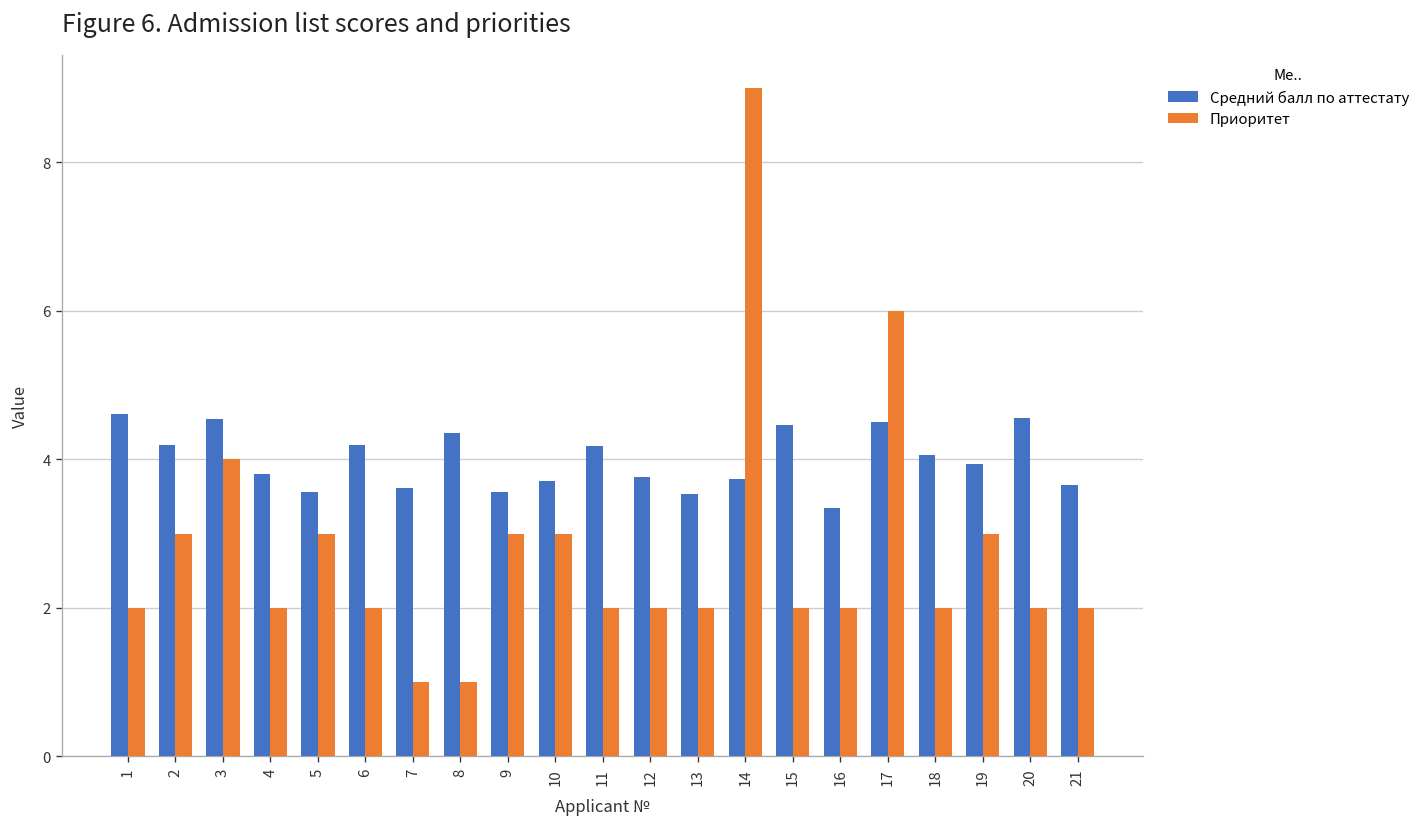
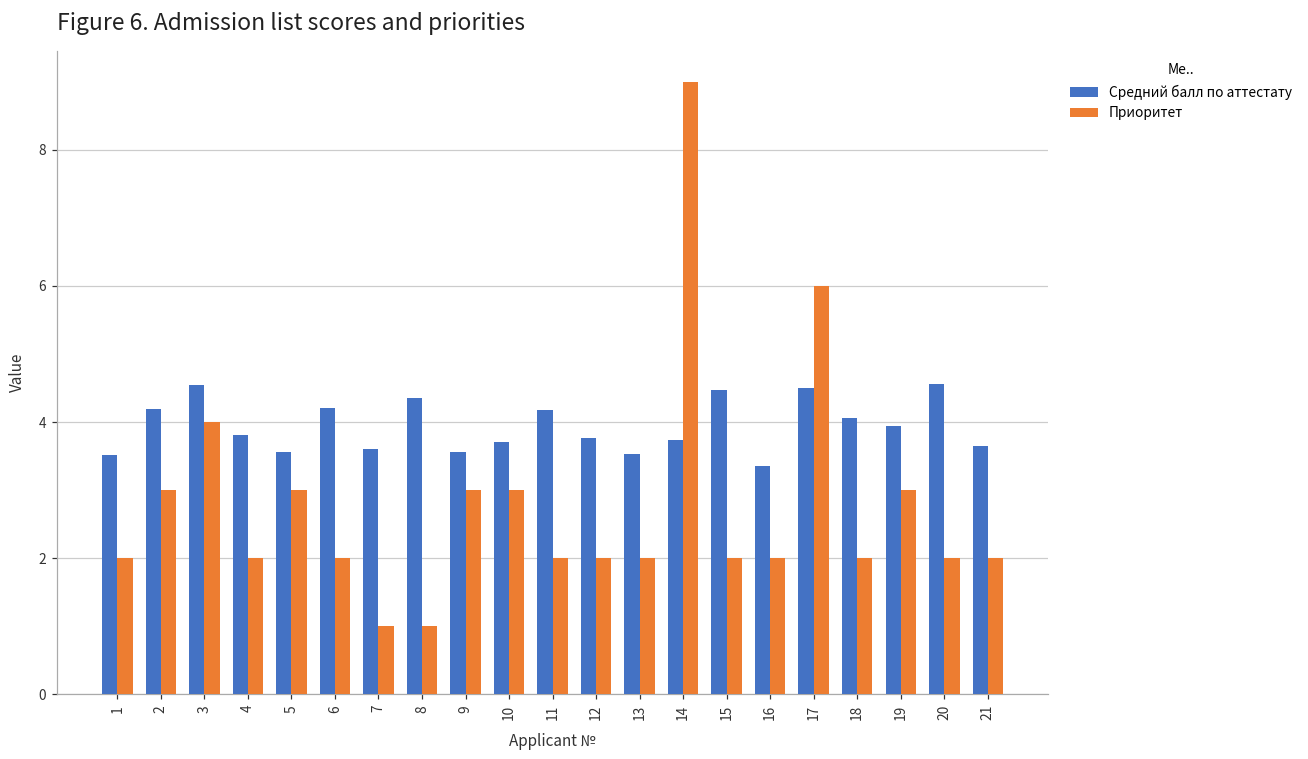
Средний балл по аттестату, 1: 4.6 -> 3.5
